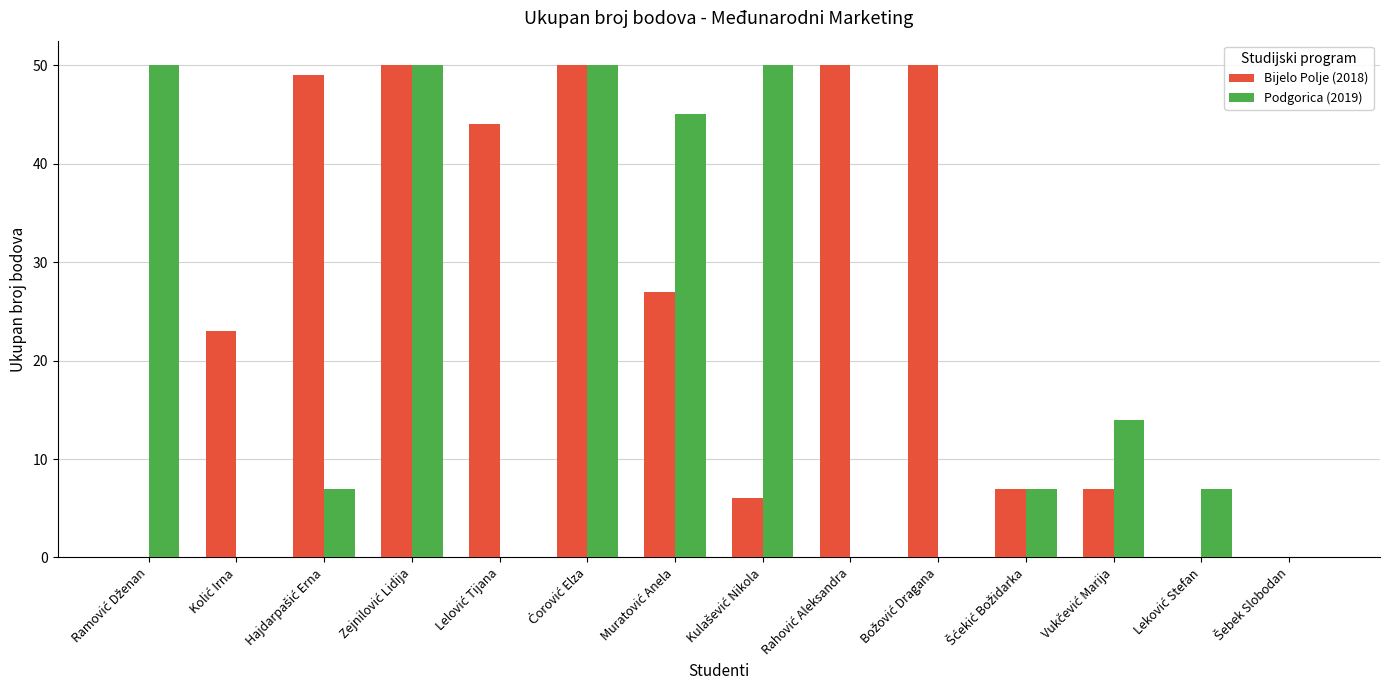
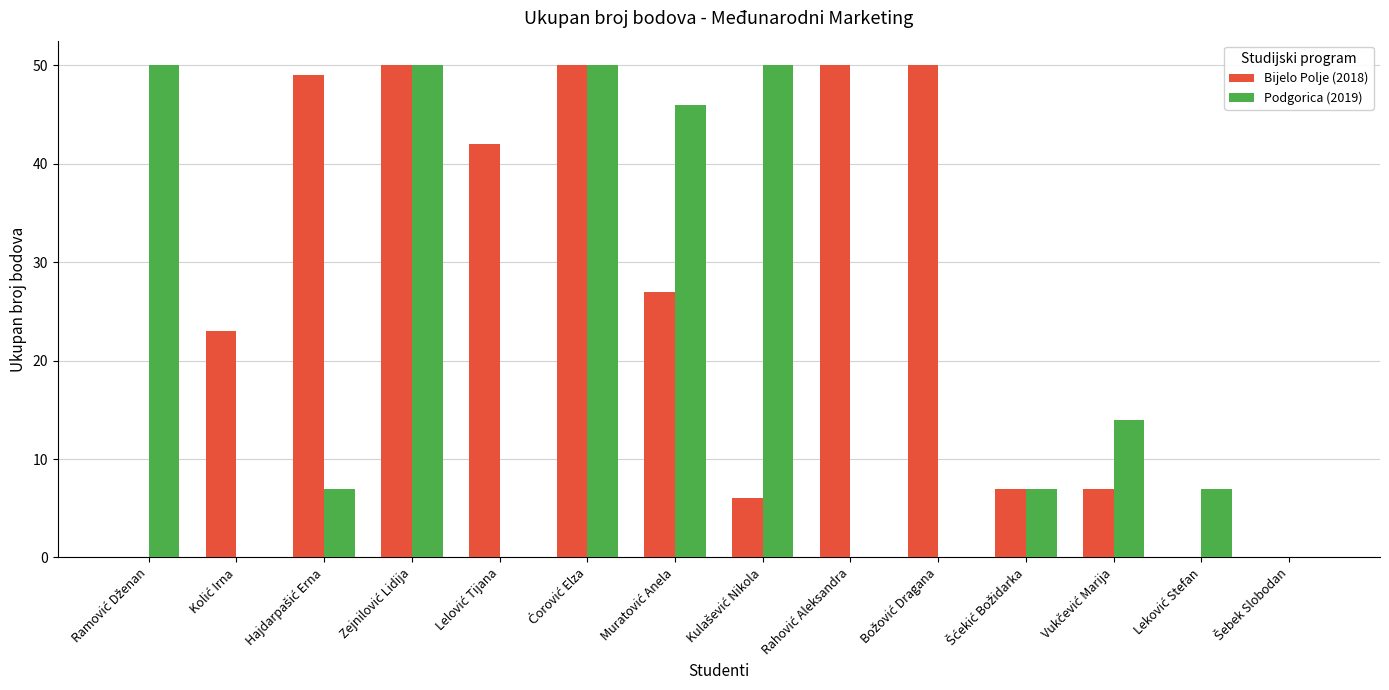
Bijelo Polje (2018), Lelović Tijana: 44 -> 42
Podgorica (2019), Muratović Anela: 45 -> 46
